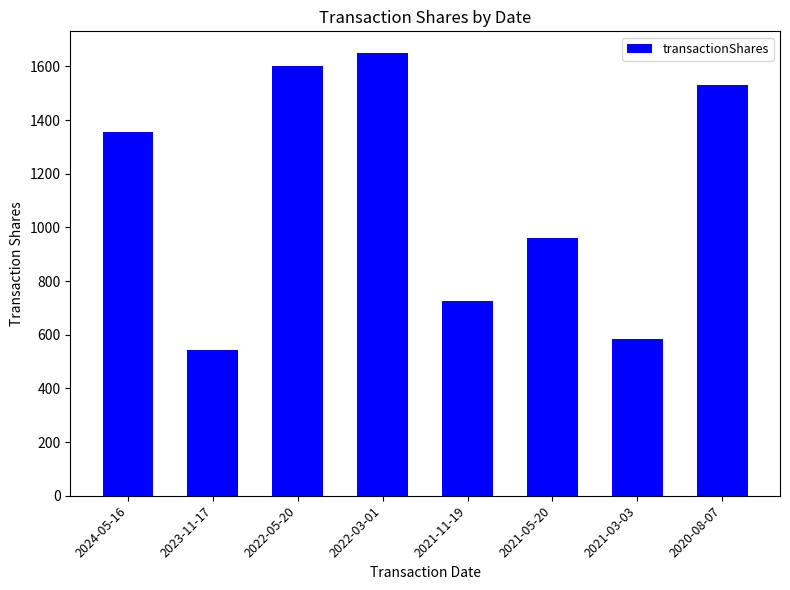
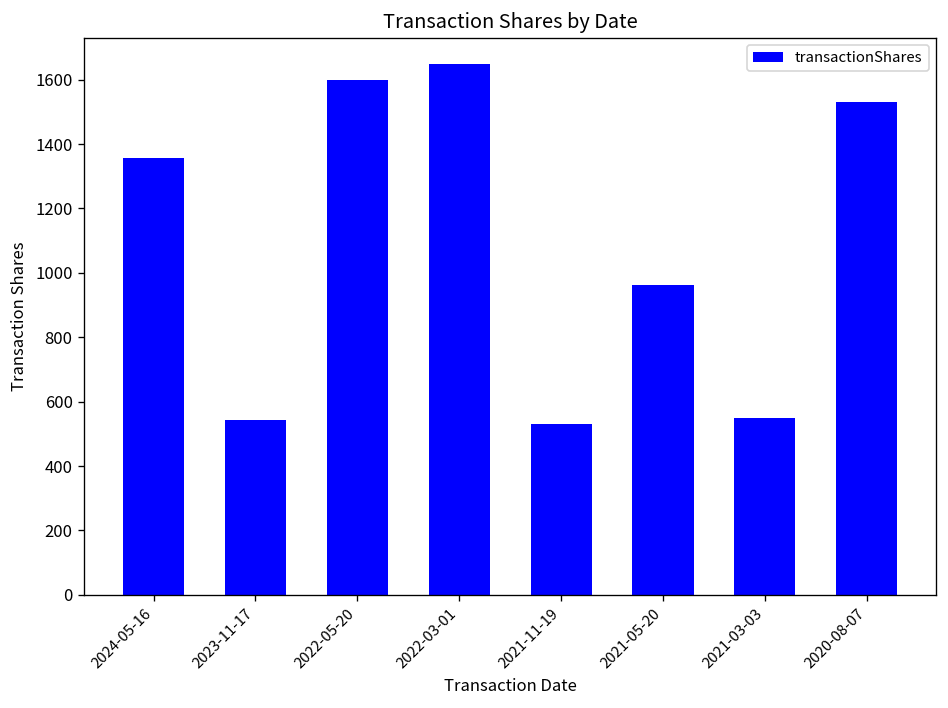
2021-11-19: 730 -> 530
2021-03-03: 590 -> 550
